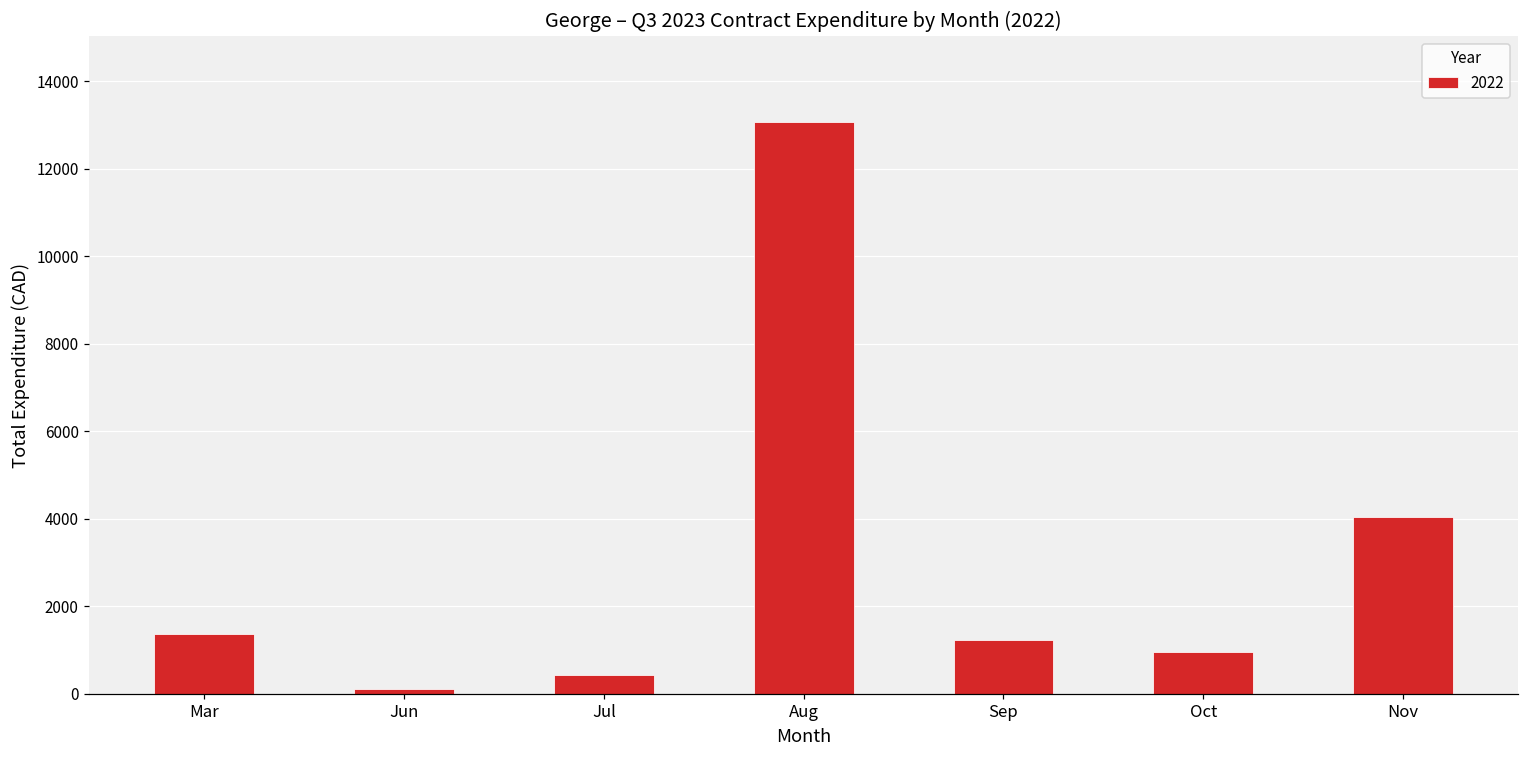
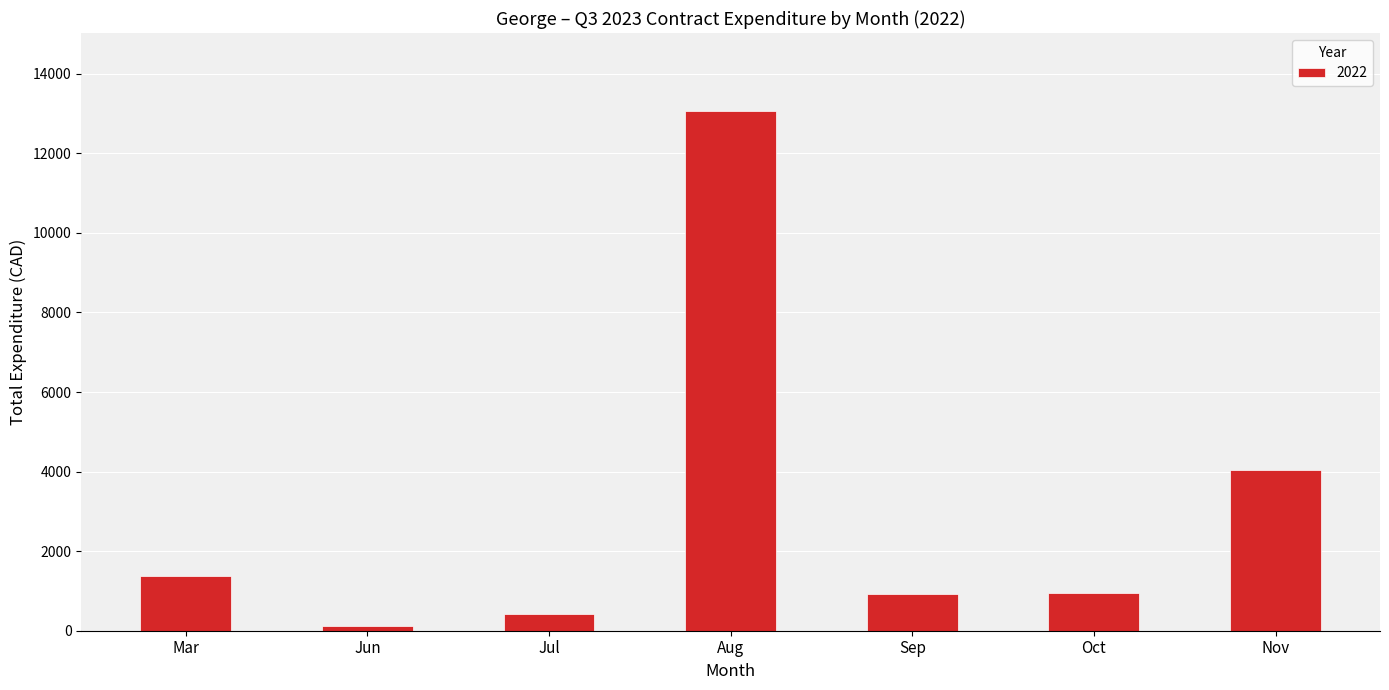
Sep: 1200 -> 900
